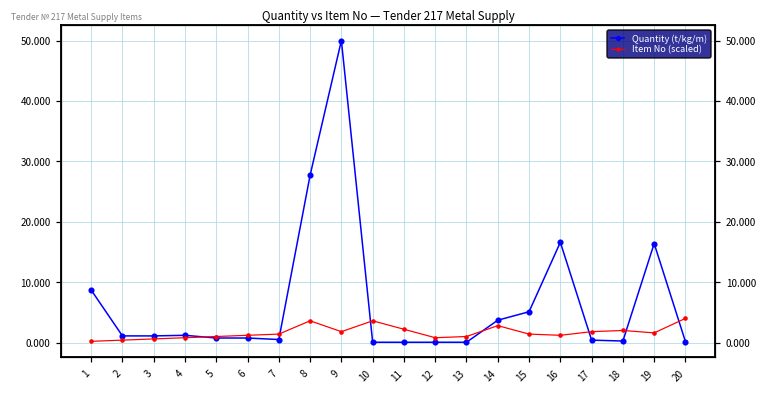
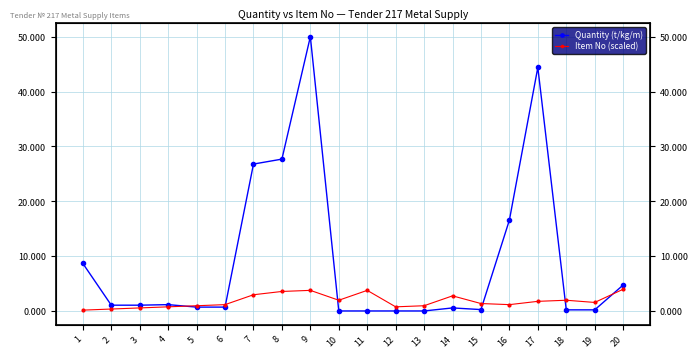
Quantity (t/kg/m), 7: 1 -> 27
Item No (scaled), 7: 1 -> 3
Item No (scaled), 9: 2 -> 4
Item No (scaled), 10: 4 -> 2
Item No (scaled), 11: 2 -> 4
Quantity (t/kg/m), 14: 4 -> 1
Quantity (t/kg/m), 15: 5 -> 0
Quantity (t/kg/m), 17: 0 -> 44
Quantity (t/kg/m), 19: 16 -> 0
Quantity (t/kg/m), 20: 0 -> 5
